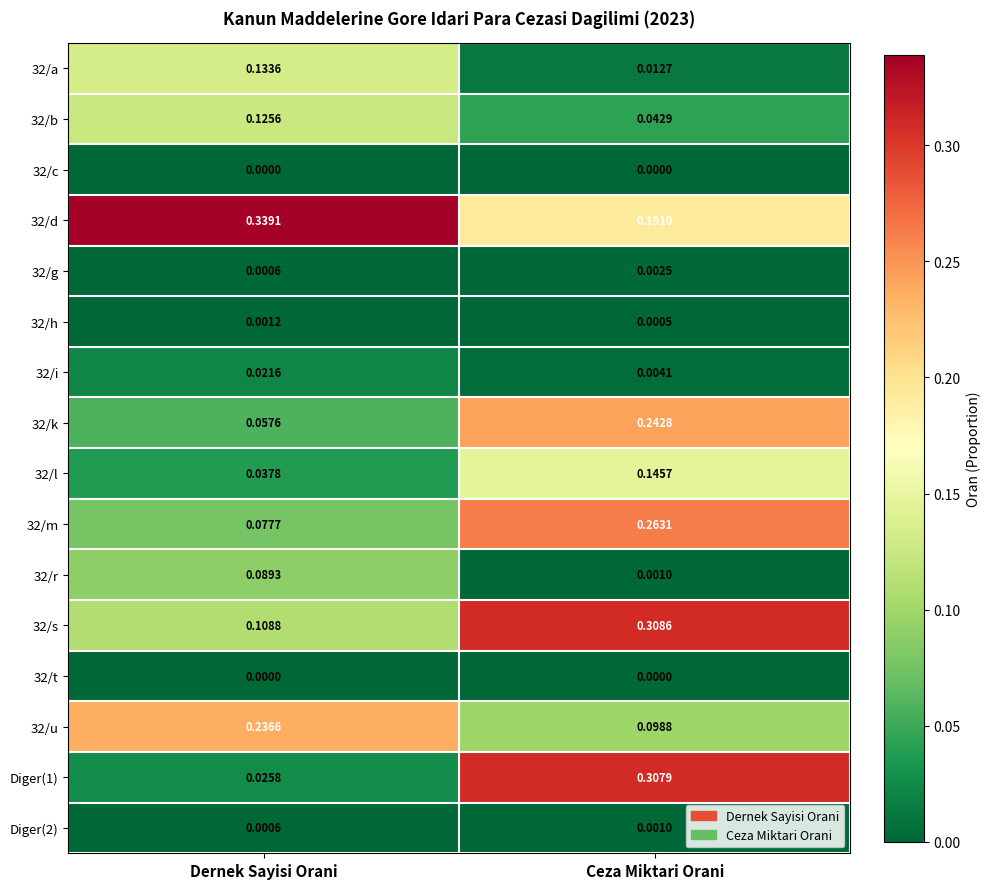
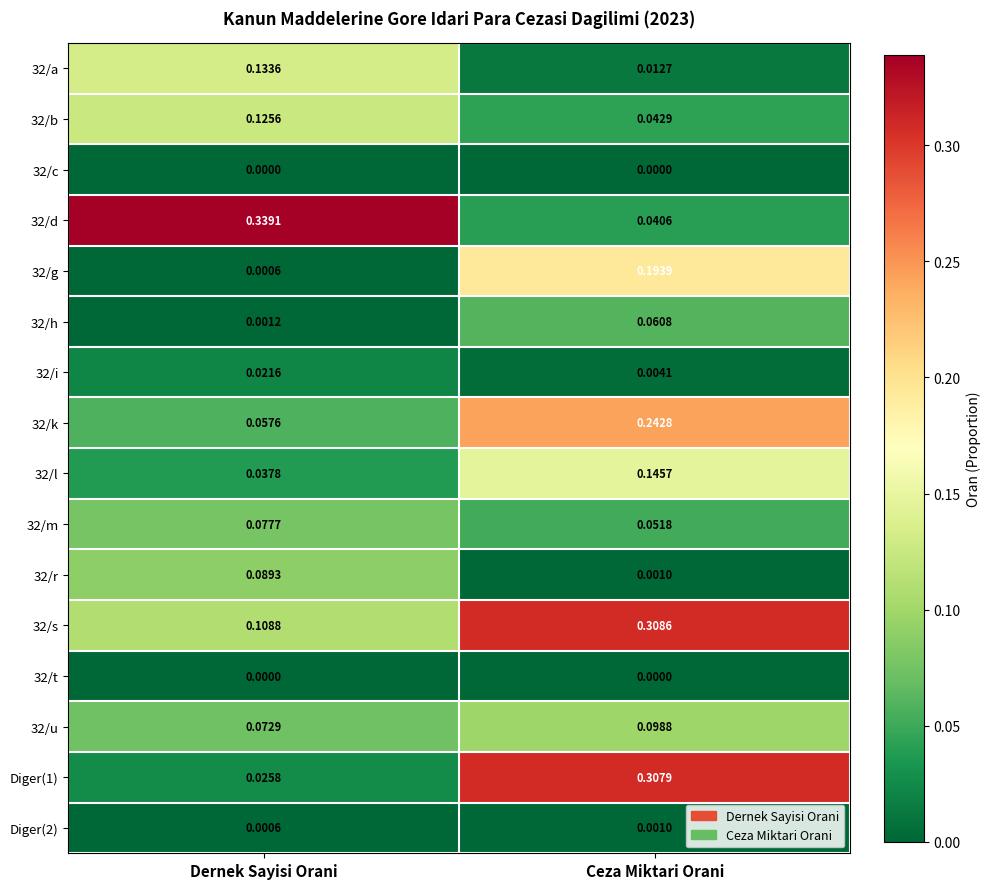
32/d, Ceza Miktari Orani: 0.1910 -> 0.0406
32/g, Ceza Miktari Orani: 0.0025 -> 0.1939
32/h, Ceza Miktari Orani: 0.0005 -> 0.0608
32/m, Ceza Miktari Orani: 0.2631 -> 0.0518
32/u, Dernek Sayisi Orani: 0.2366 -> 0.0729
